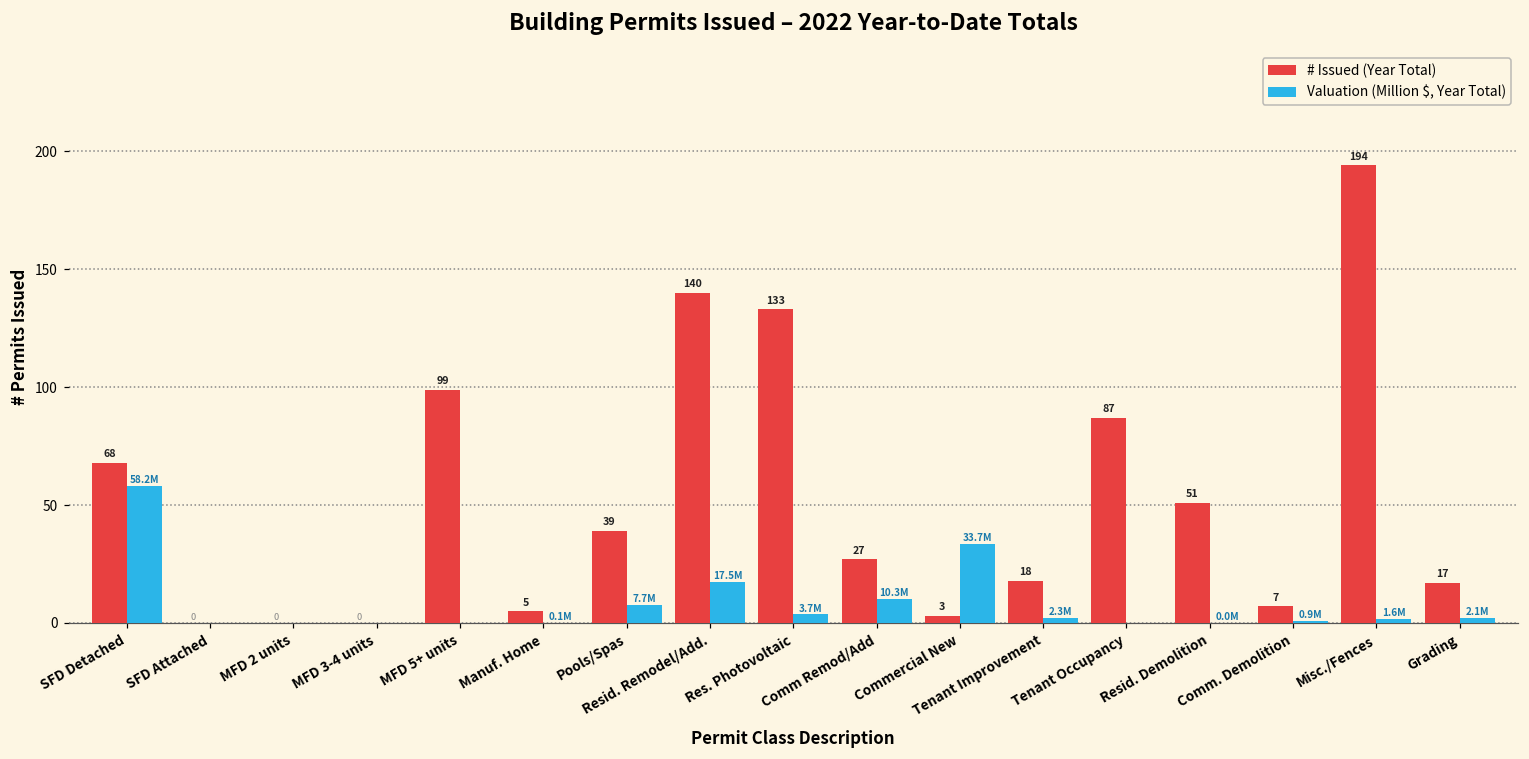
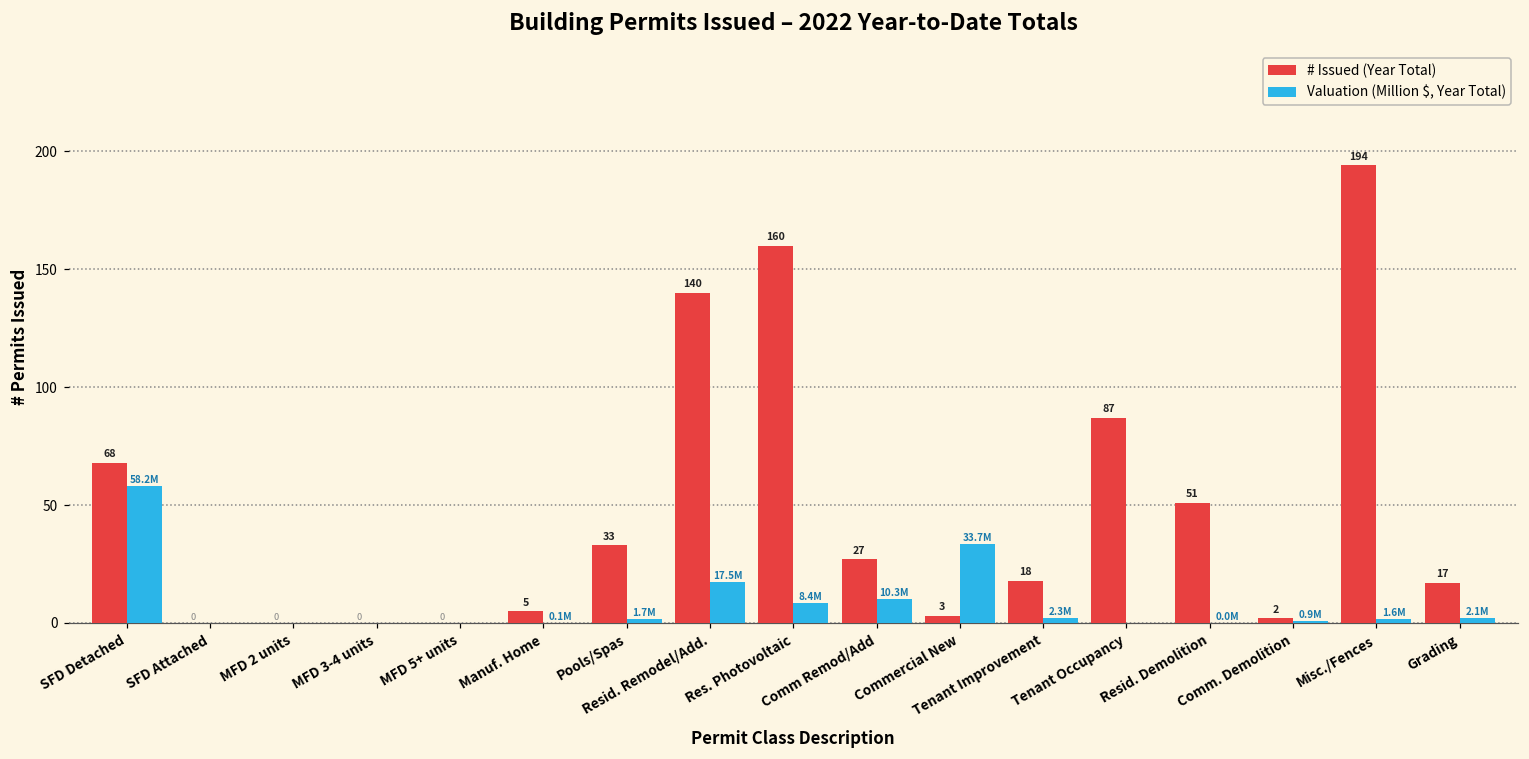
# Issued (Year Total), MFD 5+ units: 99 -> 0
# Issued (Year Total), Pools/Spas: 39 -> 33
Valuation (Million $, Year Total), Pools/Spas: 7.7M -> 1.7M
# Issued (Year Total), Res. Photovoltaic: 133 -> 160
Valuation (Million $, Year Total), Res. Photovoltaic: 3.7M -> 8.4M
# Issued (Year Total), Comm. Demolition: 7 -> 2
